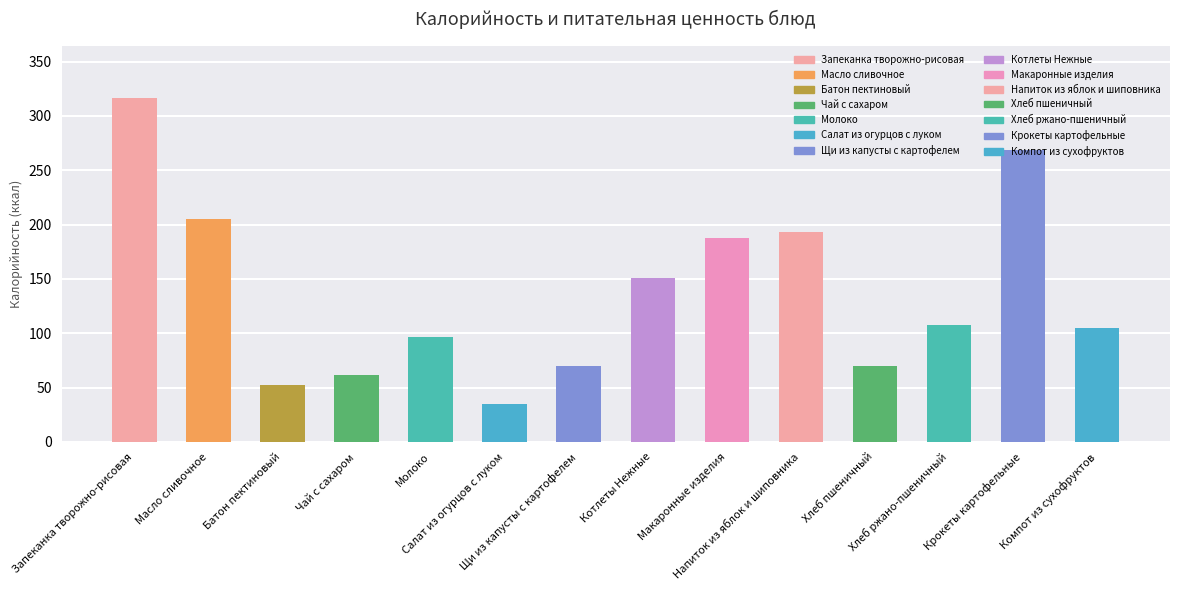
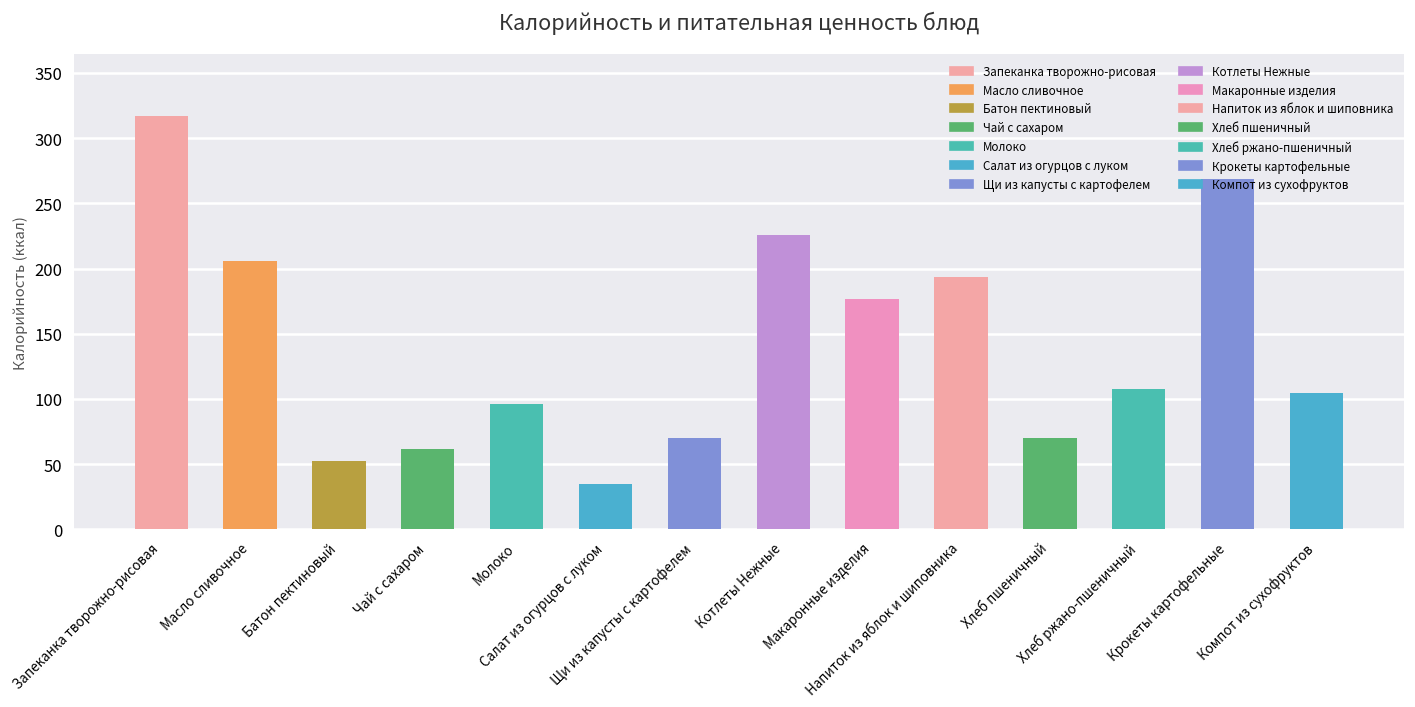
Котлеты Нежные: 151 -> 226
Макаронные изделия: 188 -> 177
